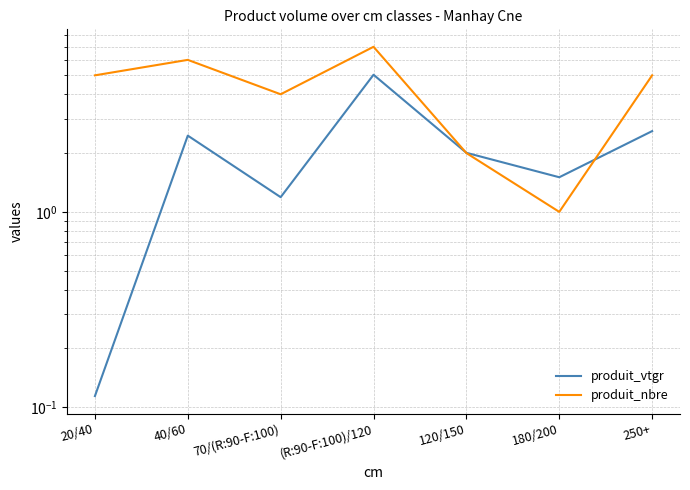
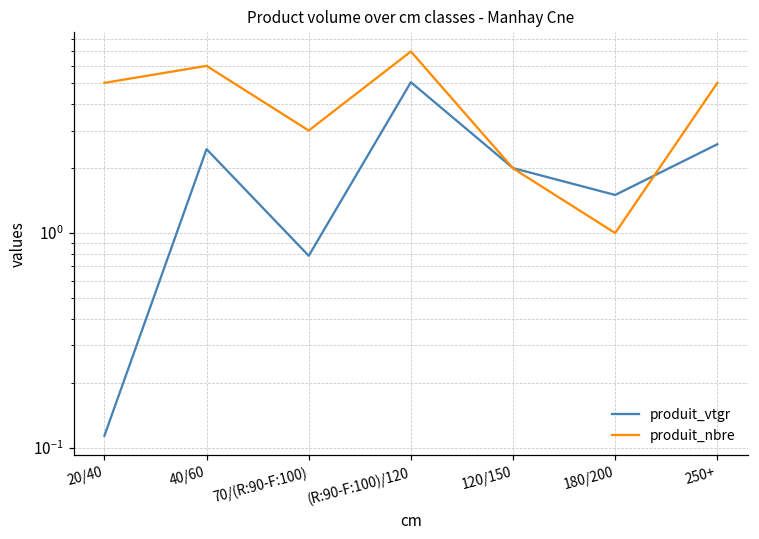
produit_vtgr, 70/(R:90-F:100): 1.2 -> 0.78
produit_nbre, 70/(R:90-F:100): 4 -> 3
